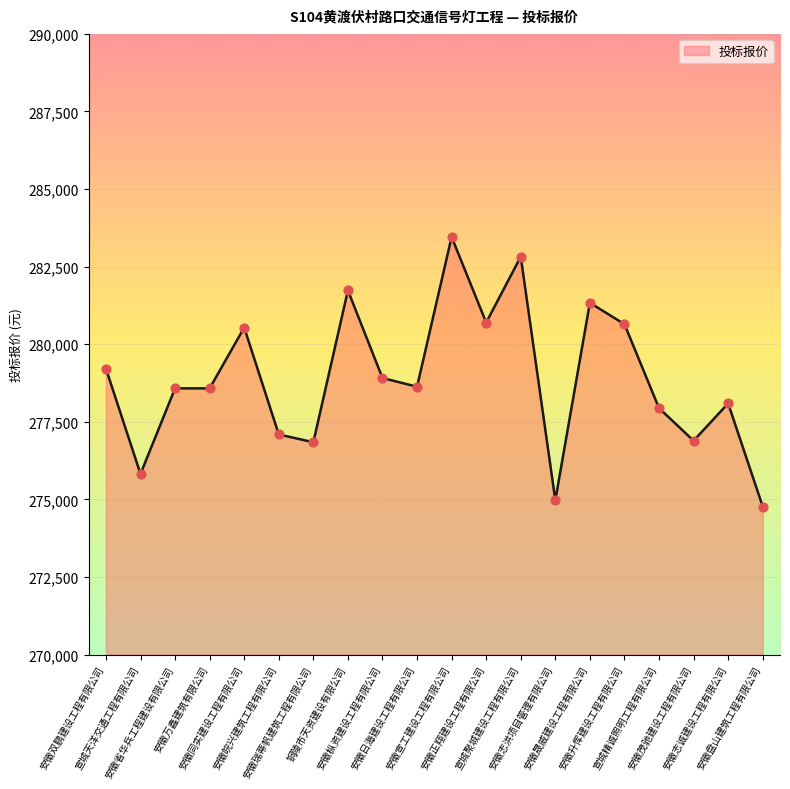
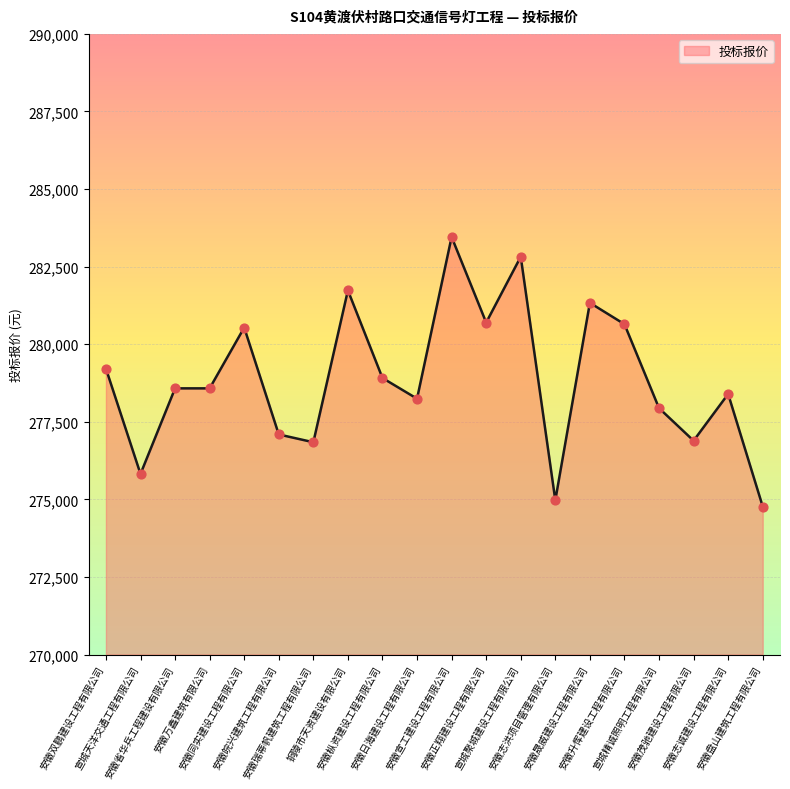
安徽日海建设工程有限公司: 278,600 -> 278,200
安徽志诚建设工程有限公司: 278,100 -> 278,400
